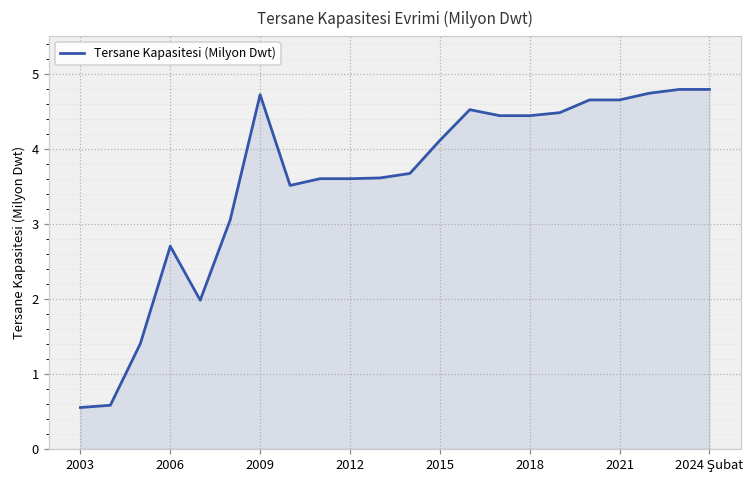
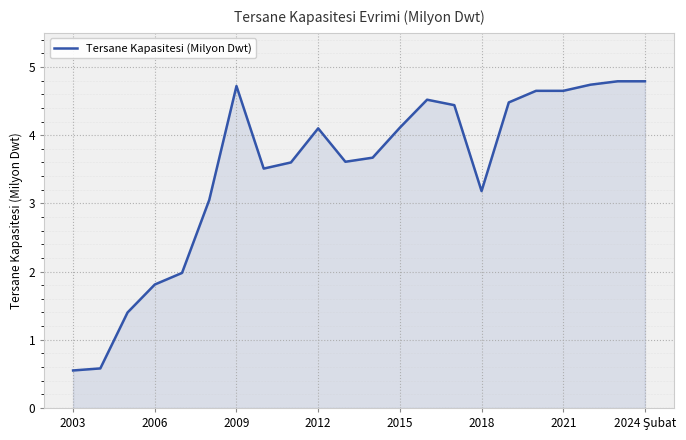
2006: 2.7 -> 1.8
2012: 3.6 -> 4.1
2018: 4.4 -> 3.2
